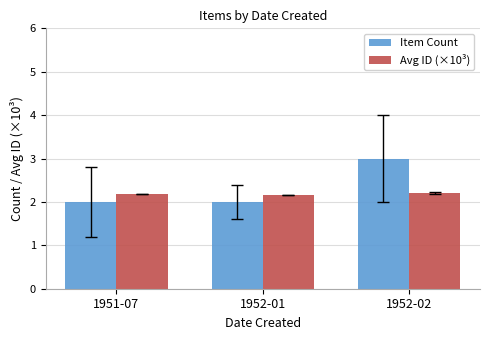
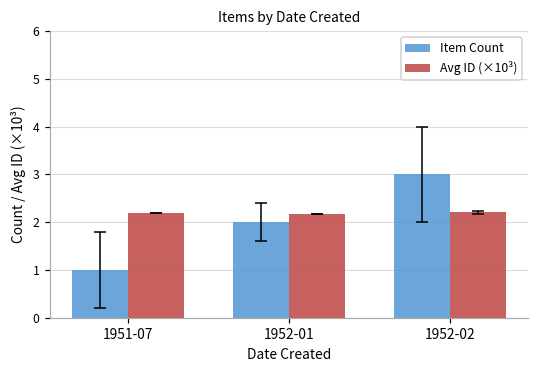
Item Count, 1951-07: 2 -> 1
